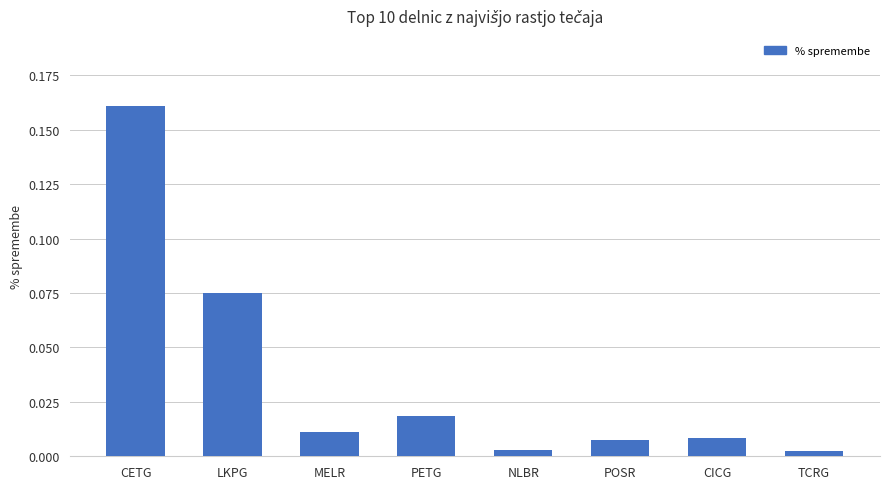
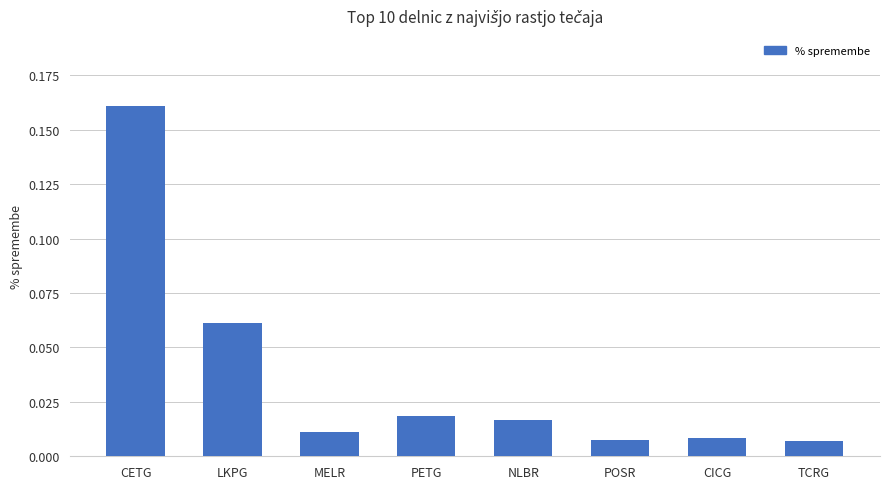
LKPG: 0.075 -> 0.061
NLBR: 0.003 -> 0.017
TCRG: 0.002 -> 0.007
